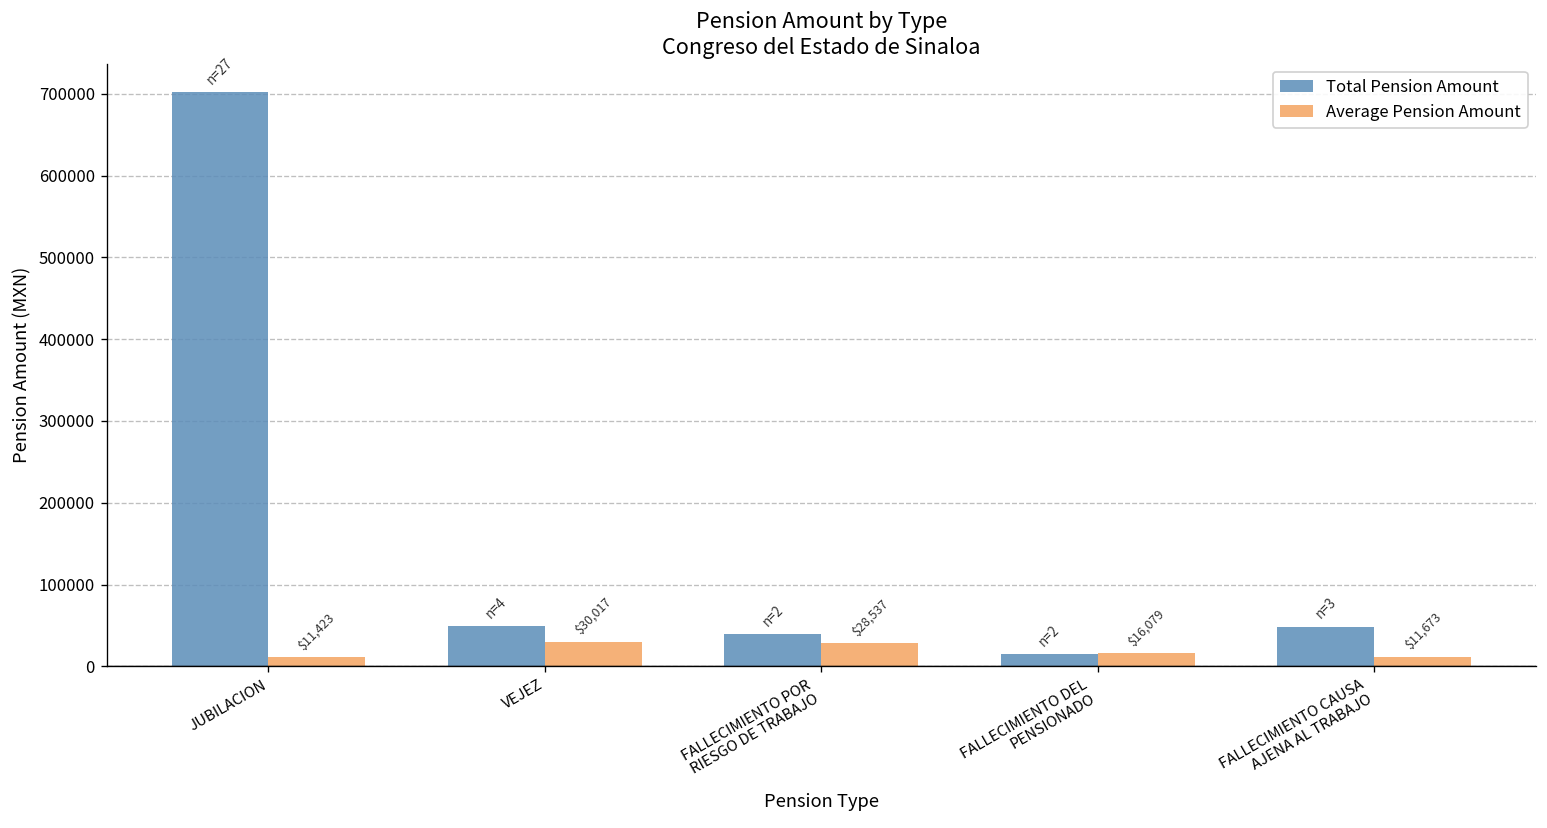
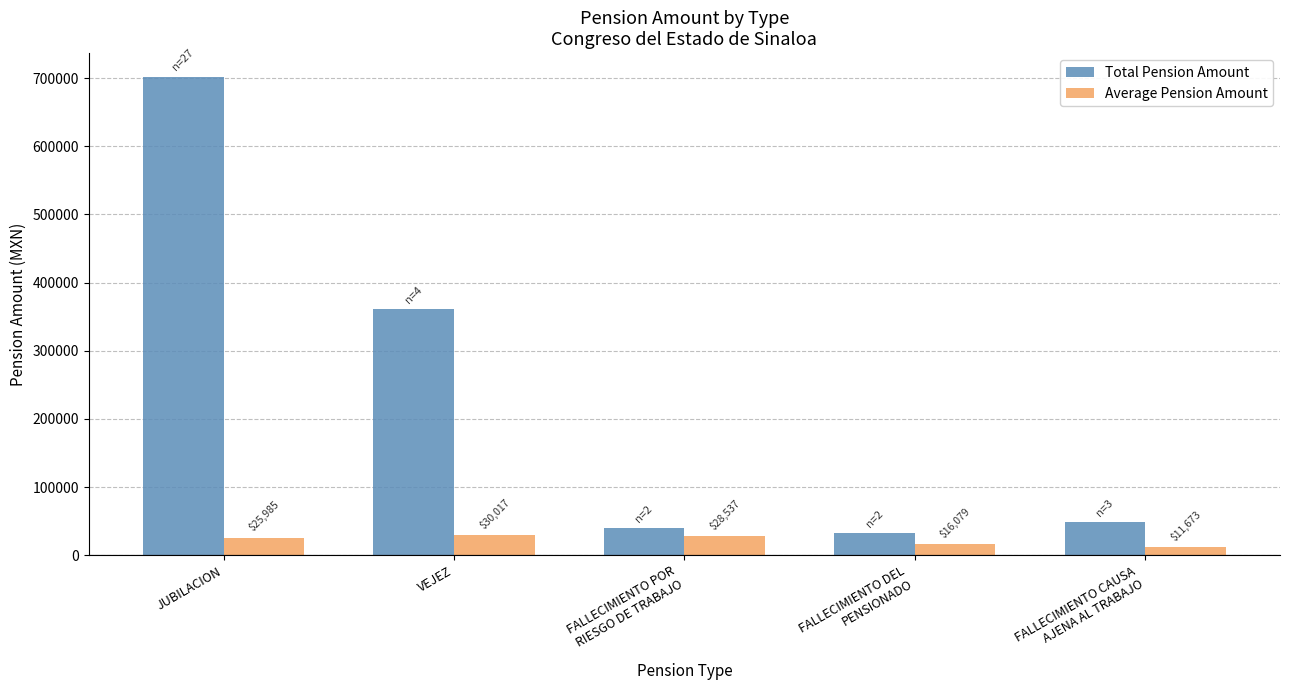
Average Pension Amount, JUBILACION: $11,423 -> $25,985
Total Pension Amount, VEJEZ: 50000 -> 360000
Total Pension Amount, FALLECIMIENTO DEL PENSIONADO: 20000 -> 30000
